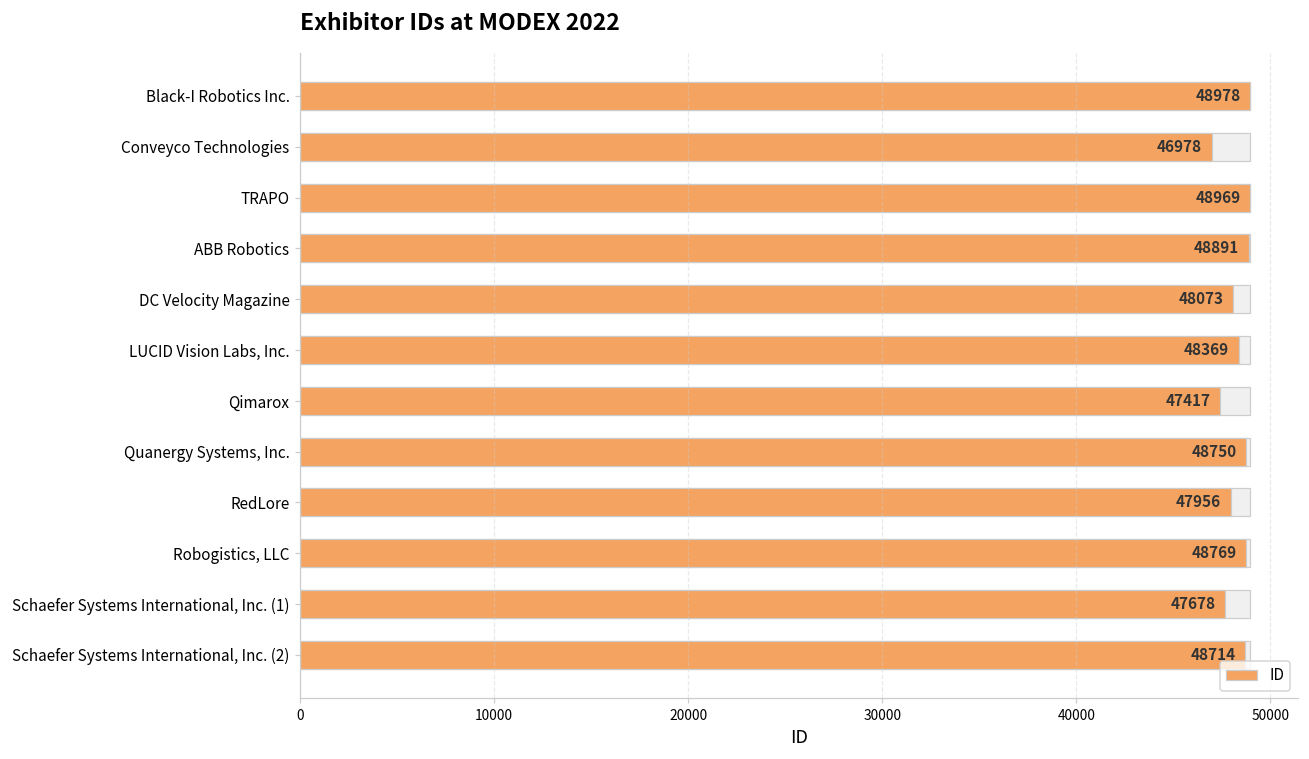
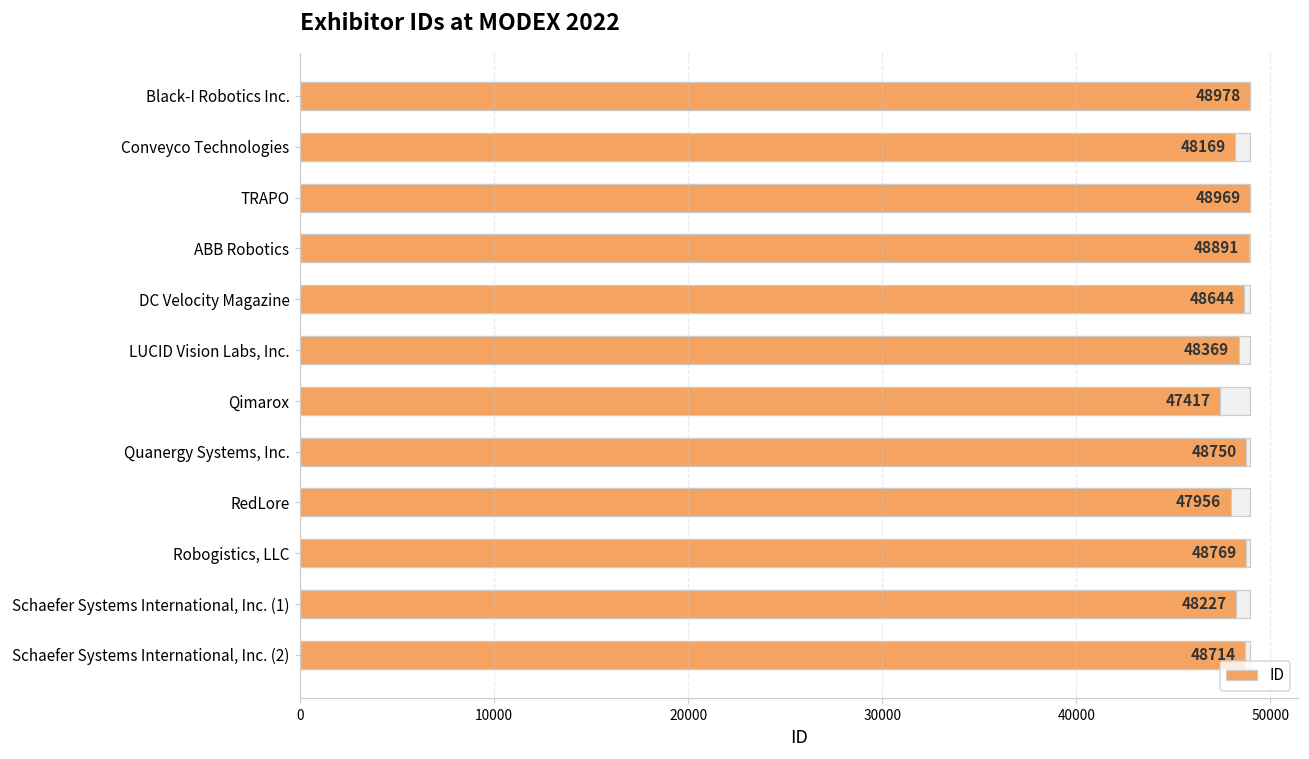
ID, Conveyco Technologies: 46978 -> 48169
ID, DC Velocity Magazine: 48073 -> 48644
ID, Schaefer Systems International, Inc. (1): 47678 -> 48227
